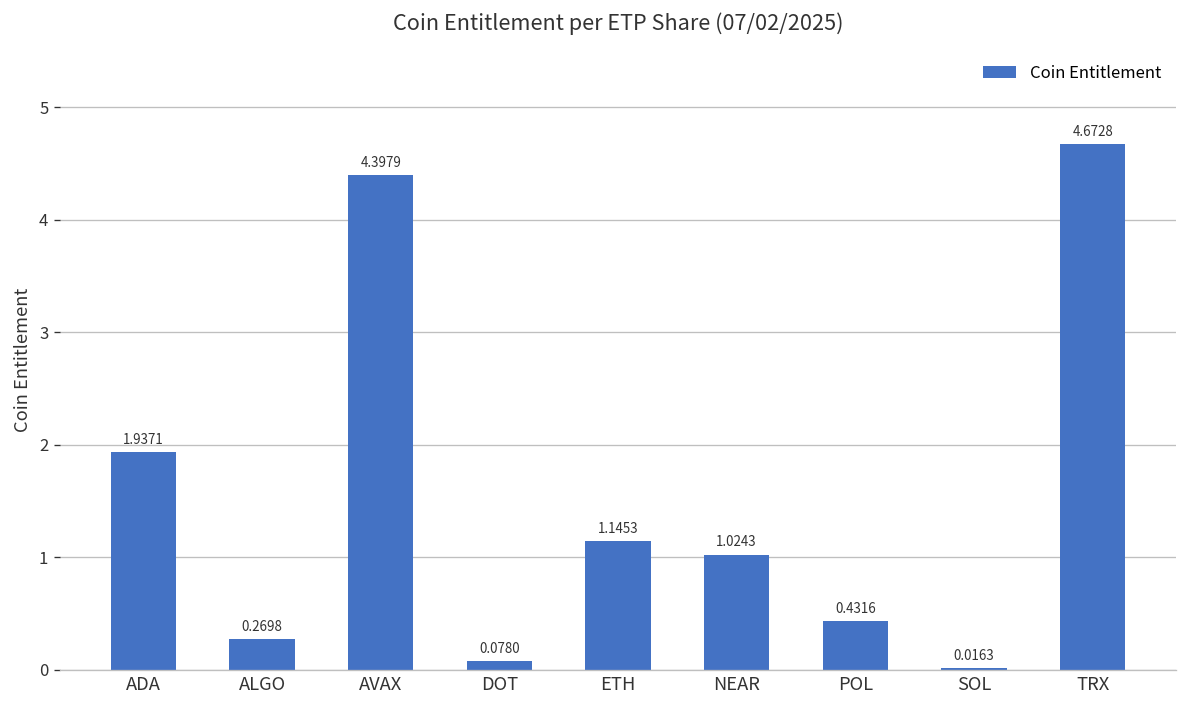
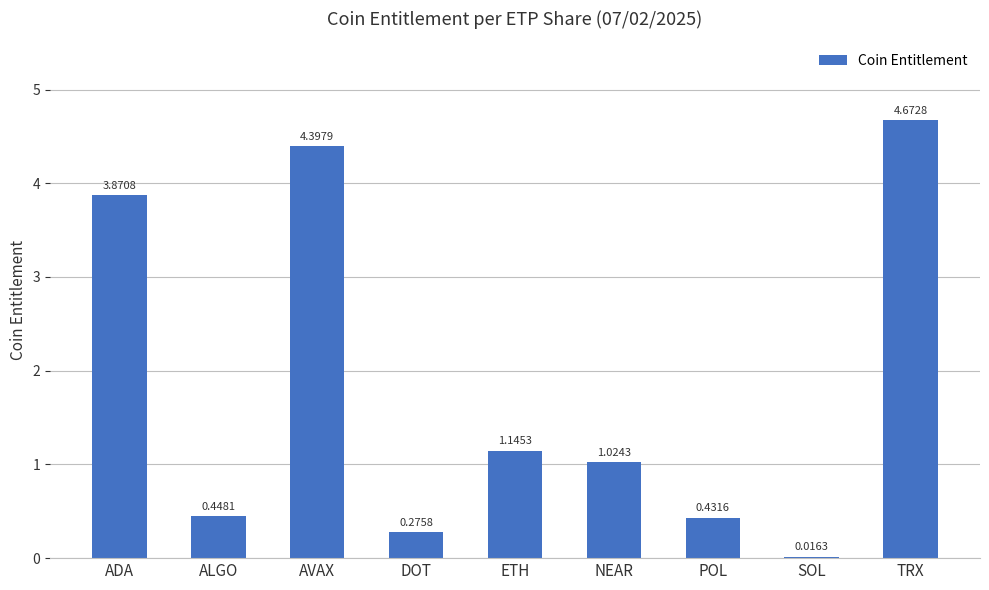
ADA: 1.9371 -> 3.8708
ALGO: 0.2698 -> 0.4481
DOT: 0.0780 -> 0.2758
